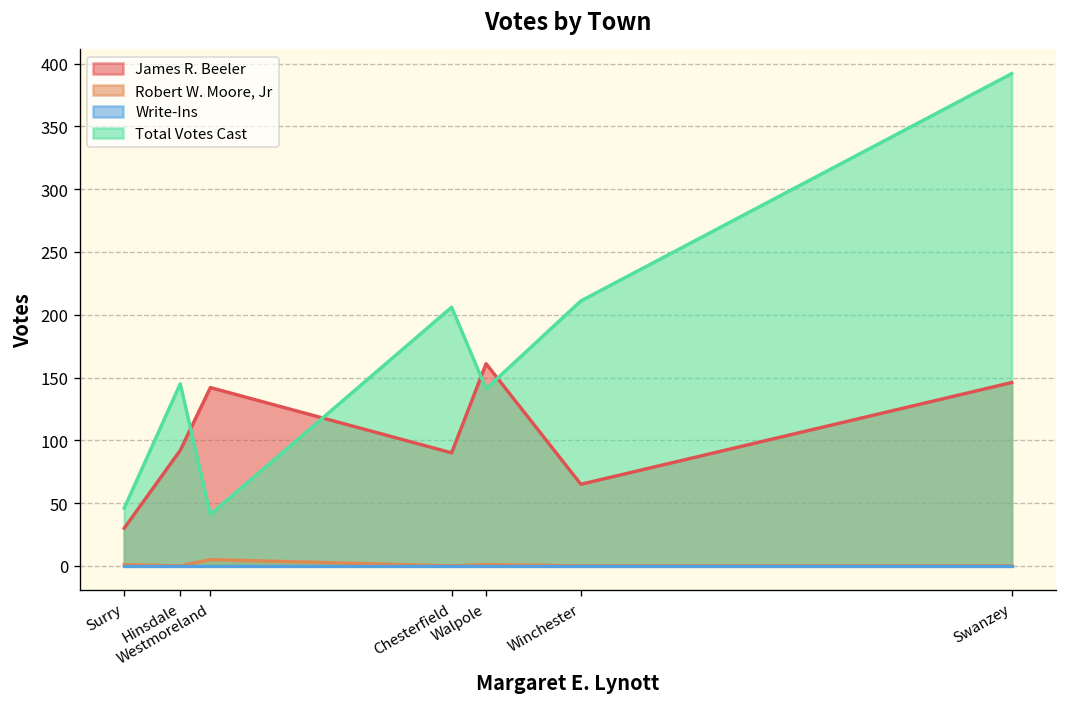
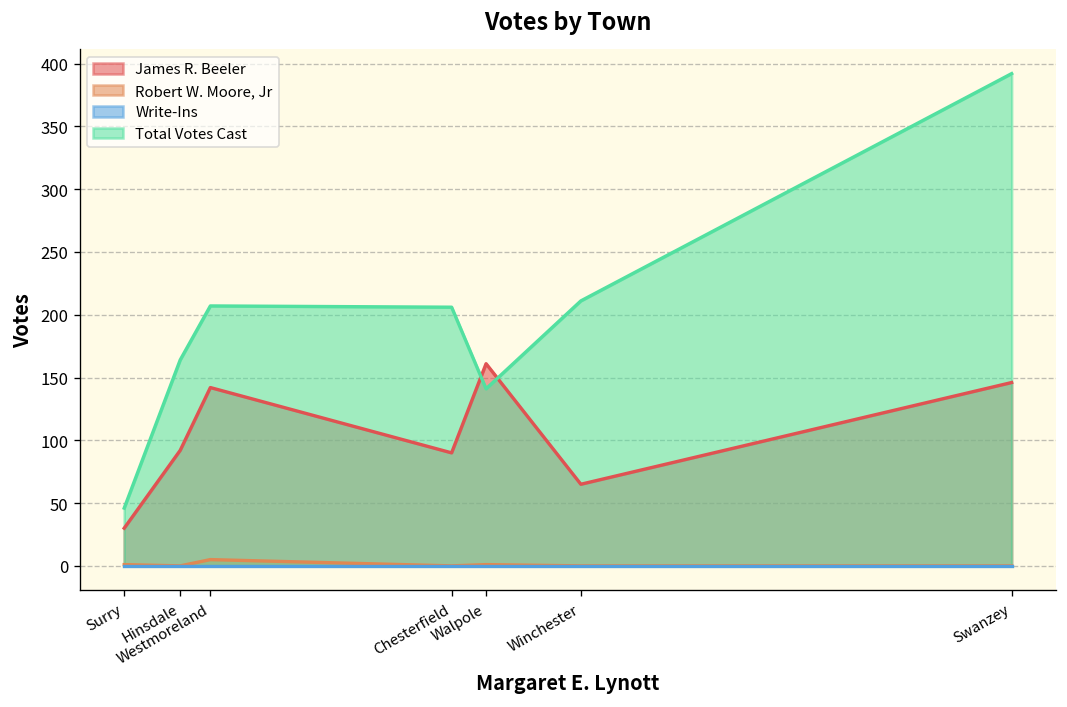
Total Votes Cast, Hinsdale: 145 -> 164
Total Votes Cast, Westmoreland: 41 -> 207
